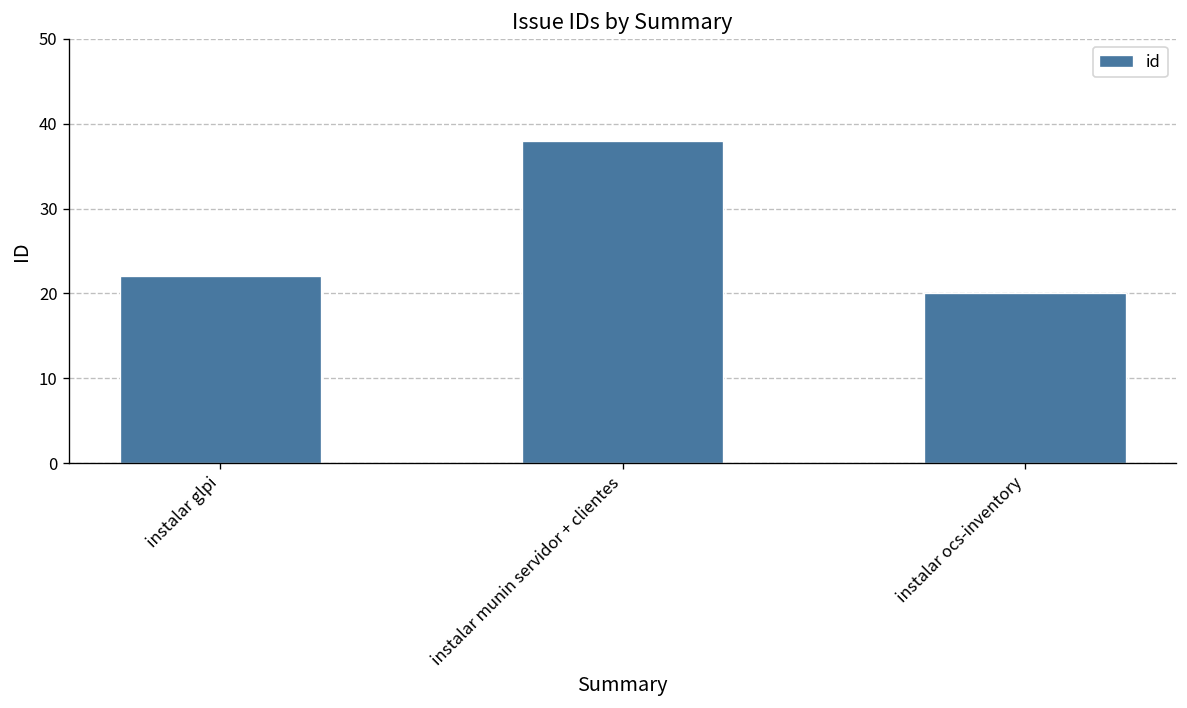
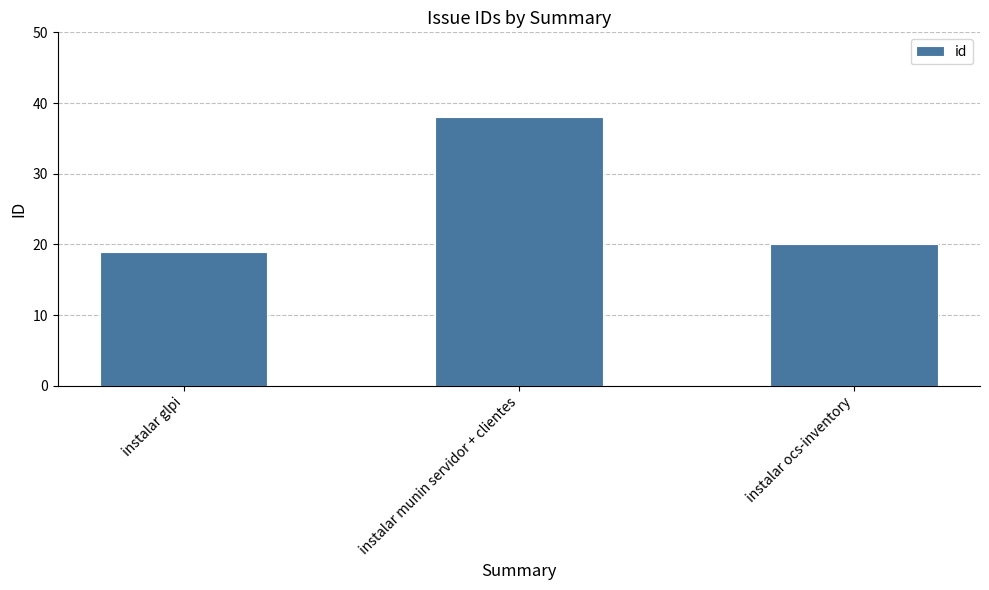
instalar glpi: 22 -> 19
